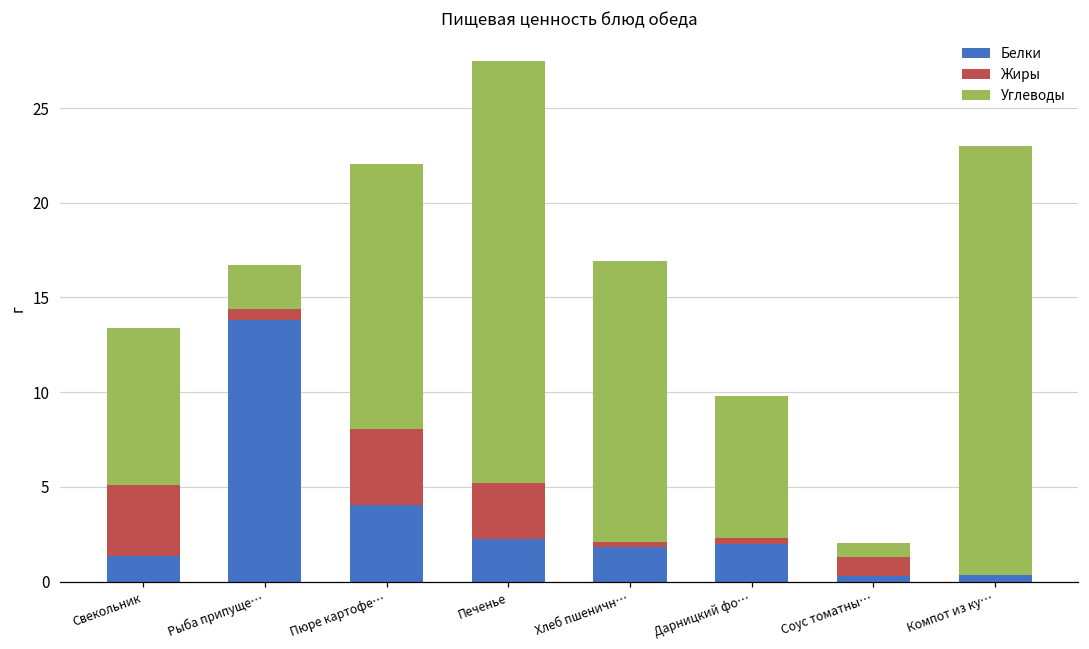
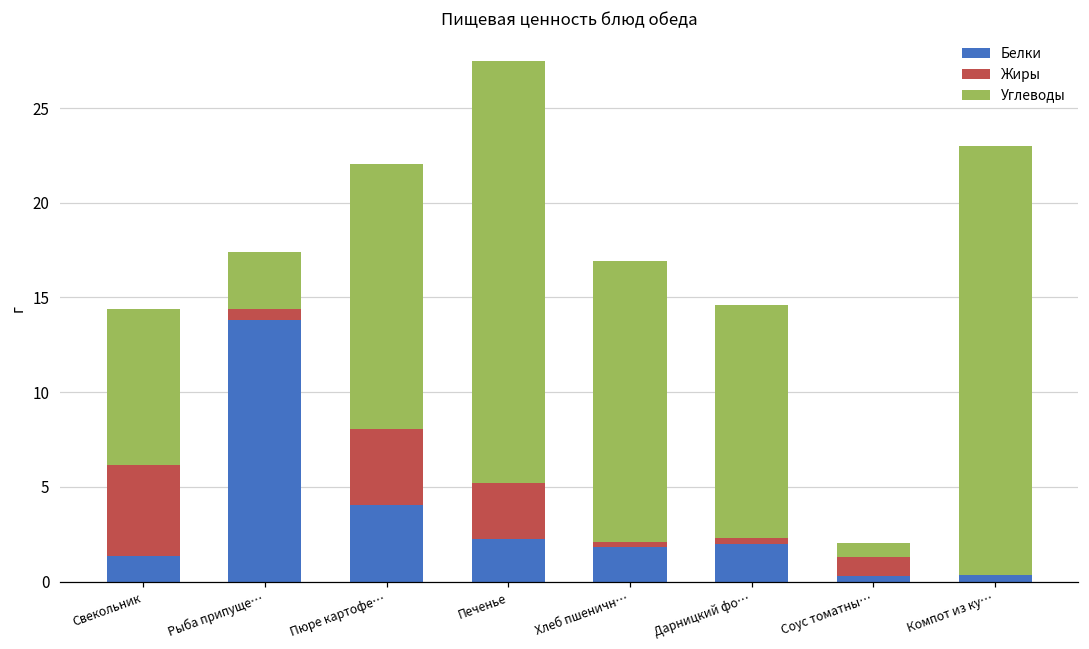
Жиры, Свекольник: 3.8 -> 4.8
Углеводы, Рыба припуще…: 2.3 -> 3.0
Углеводы, Дарницкий фо…: 7.5 -> 12.3
